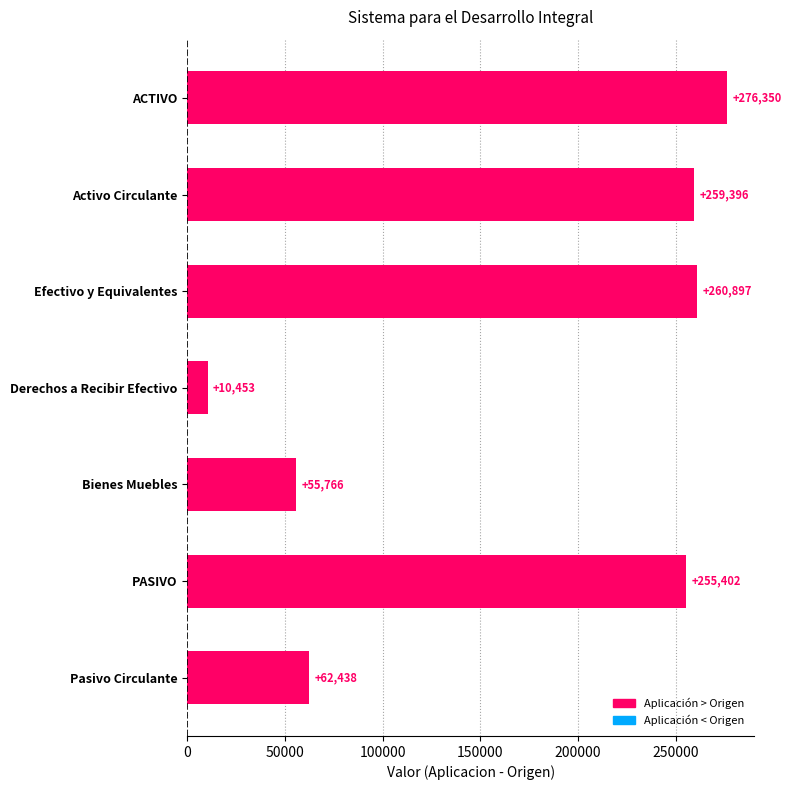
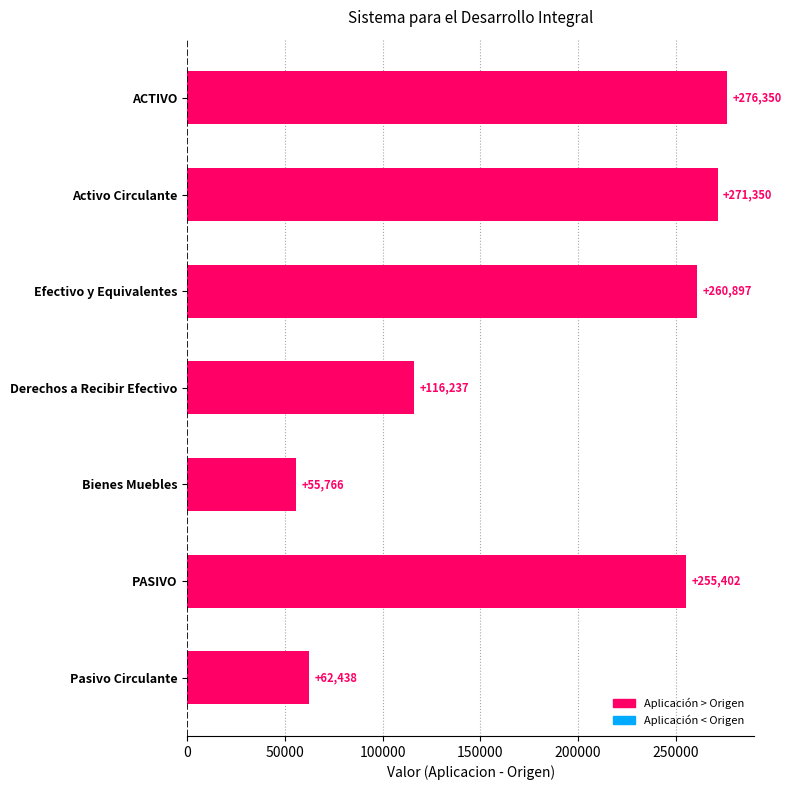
Activo Circulante: +259,396 -> +271,350
Derechos a Recibir Efectivo: +10,453 -> +116,237
